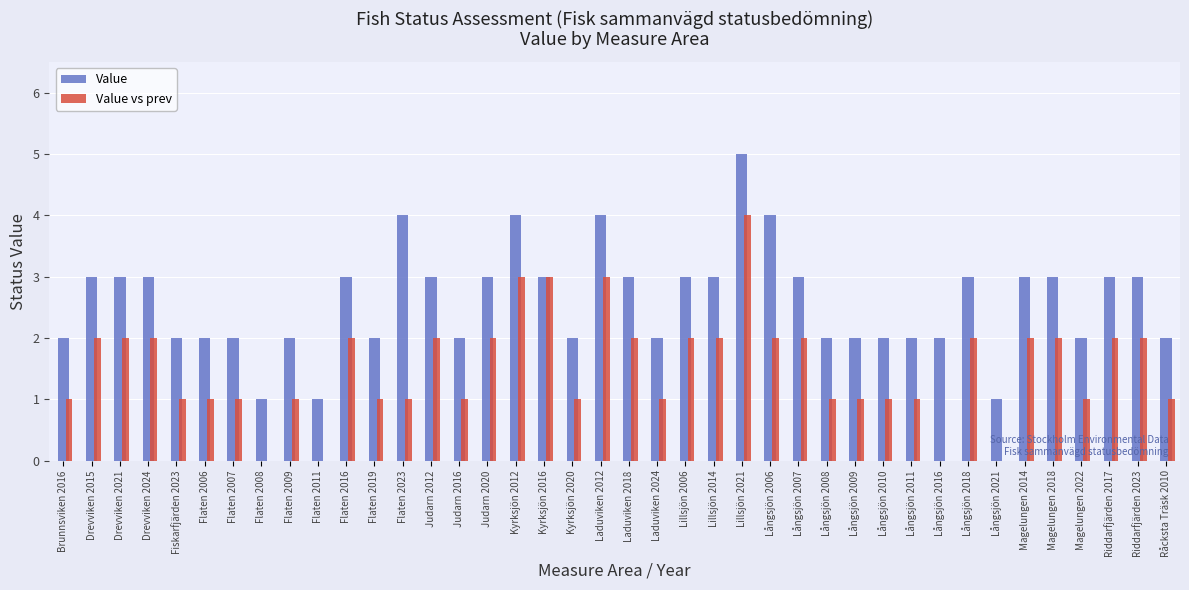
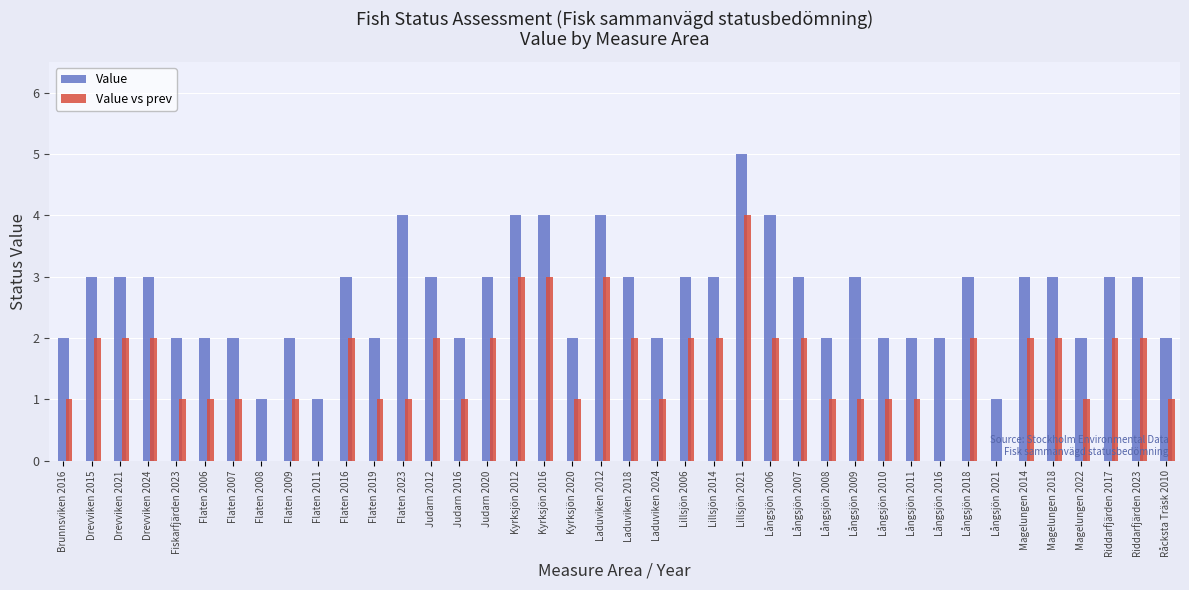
Value, Kyrksjön 2016: 3 -> 4
Value, Långsjön 2009: 2 -> 3
